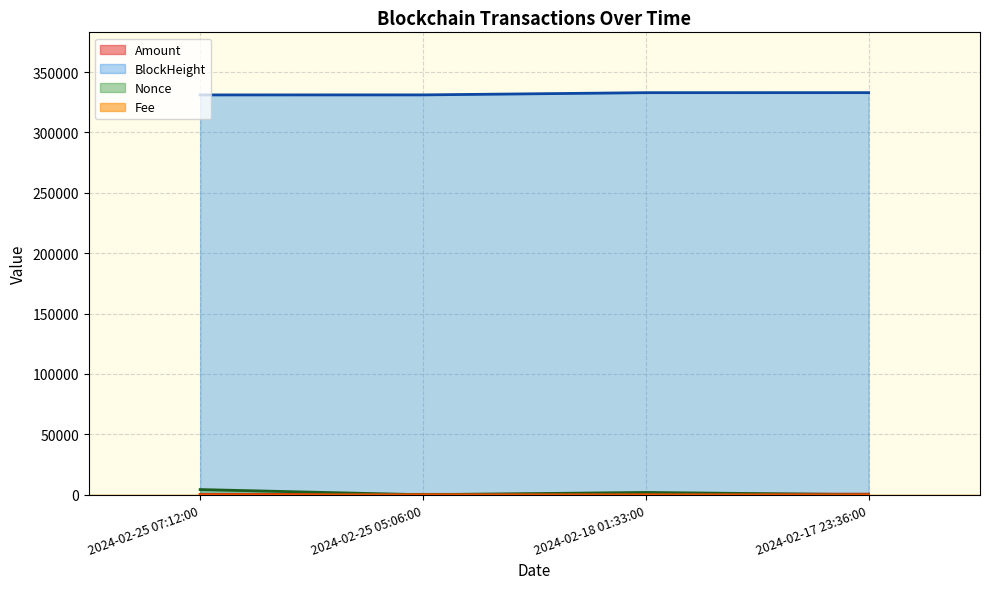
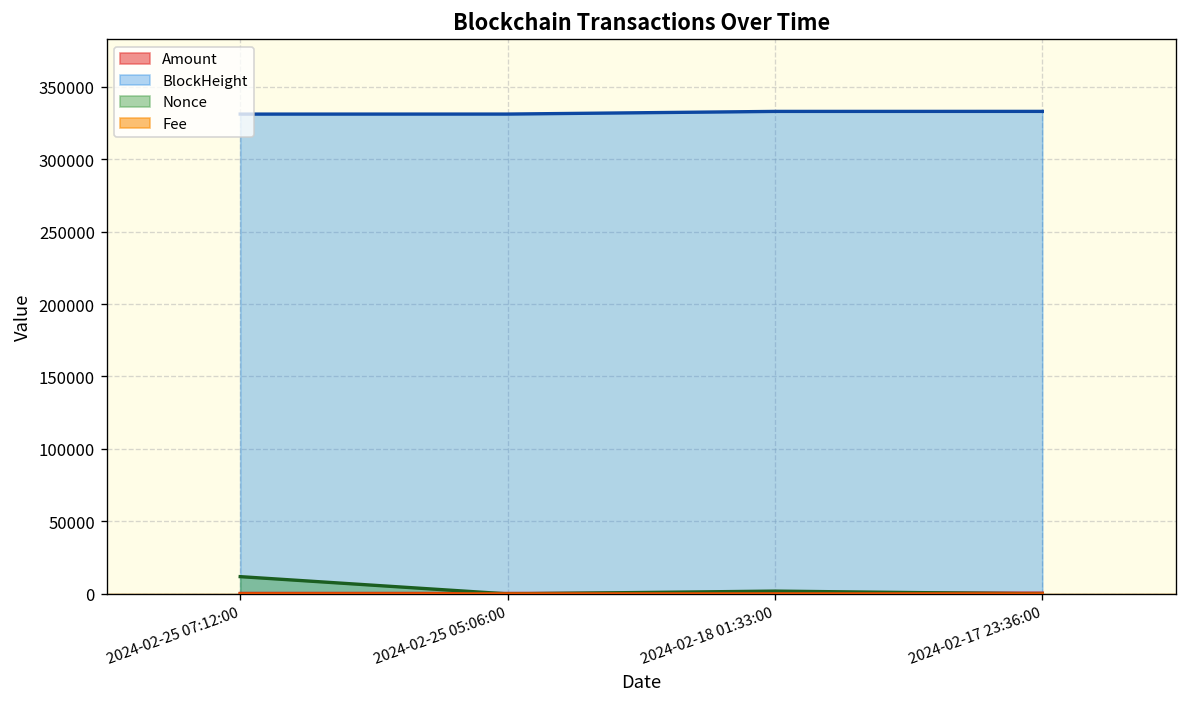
Nonce, 2024-02-25 07:12:00: 4000 -> 12000
